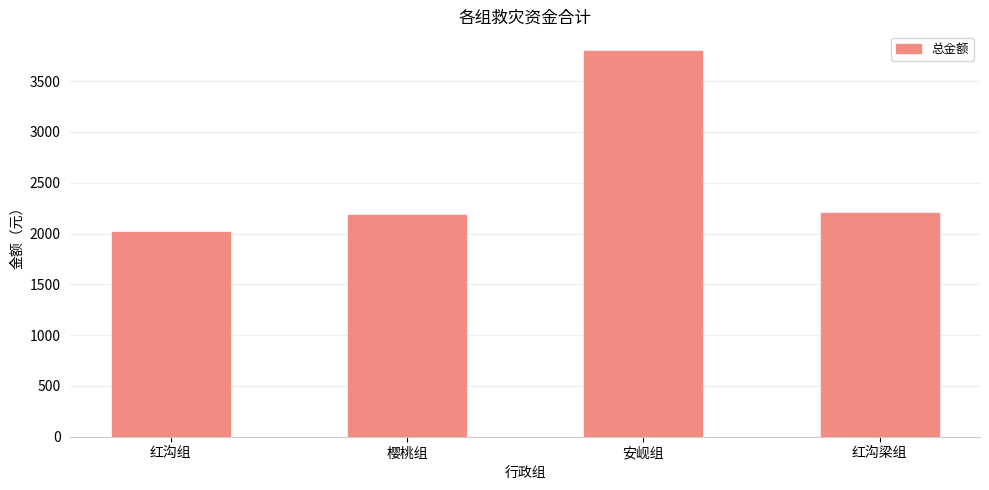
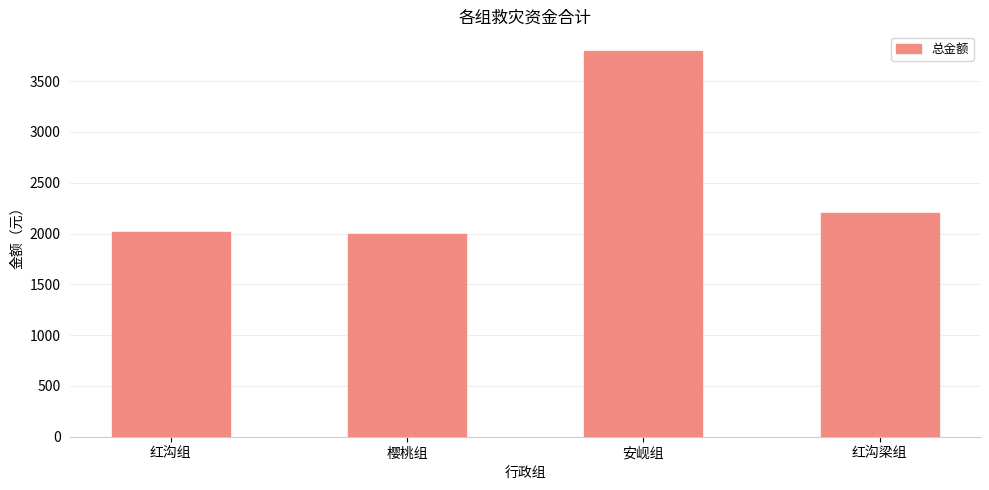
樱桃组: 2190 -> 2000
